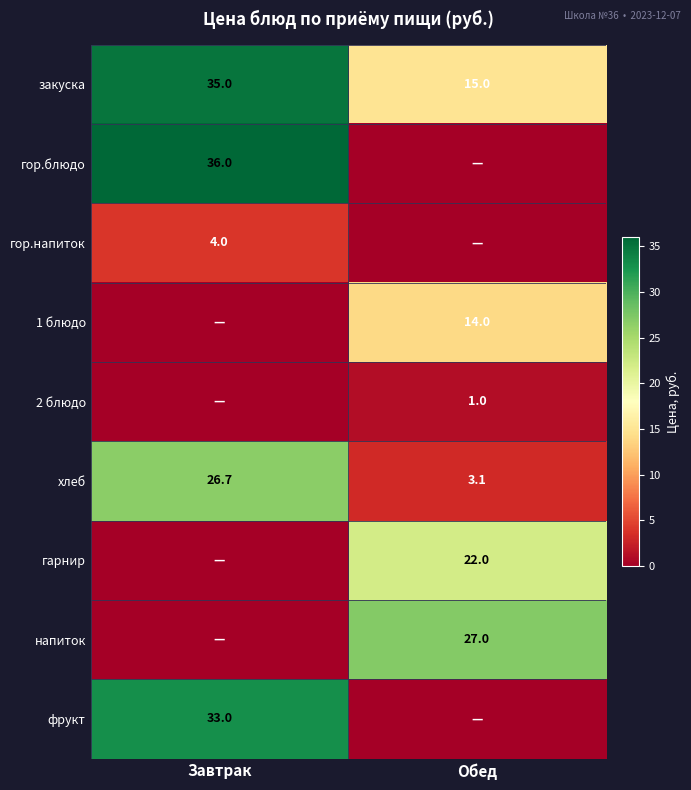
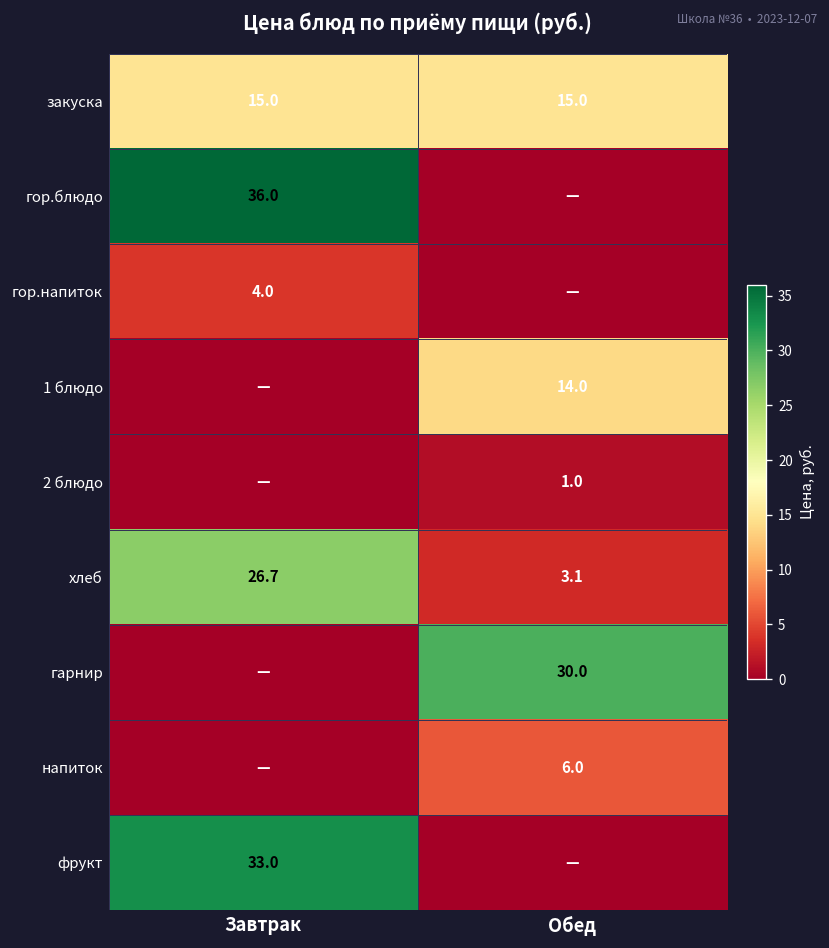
закуска, Завтрак: 35.0 -> 15.0
гарнир, Обед: 22.0 -> 30.0
напиток, Обед: 27.0 -> 6.0
